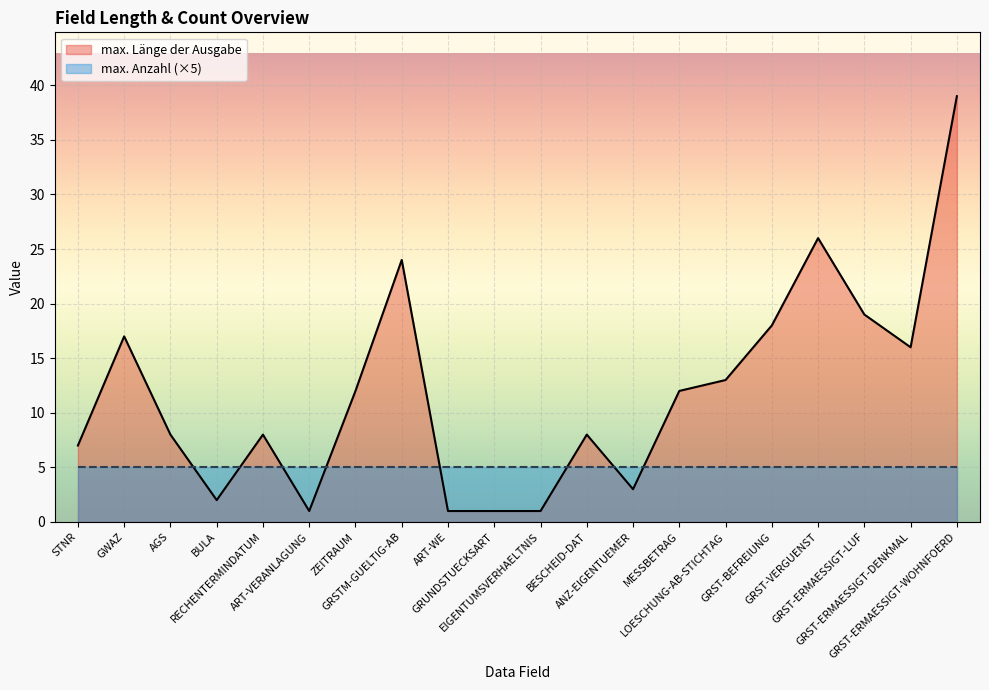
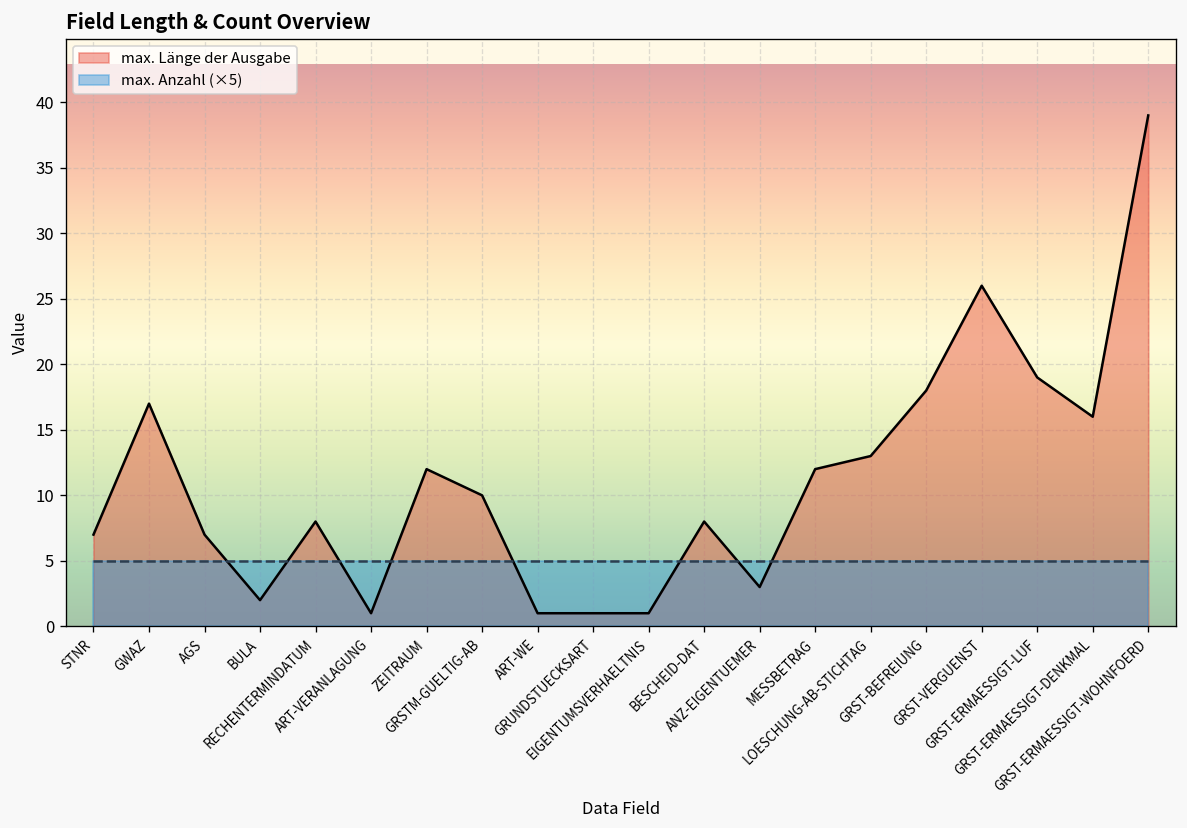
max. Länge der Ausgabe, AGS: 8 -> 7
max. Länge der Ausgabe, GRSTM-GUELTIG-AB: 24 -> 10
